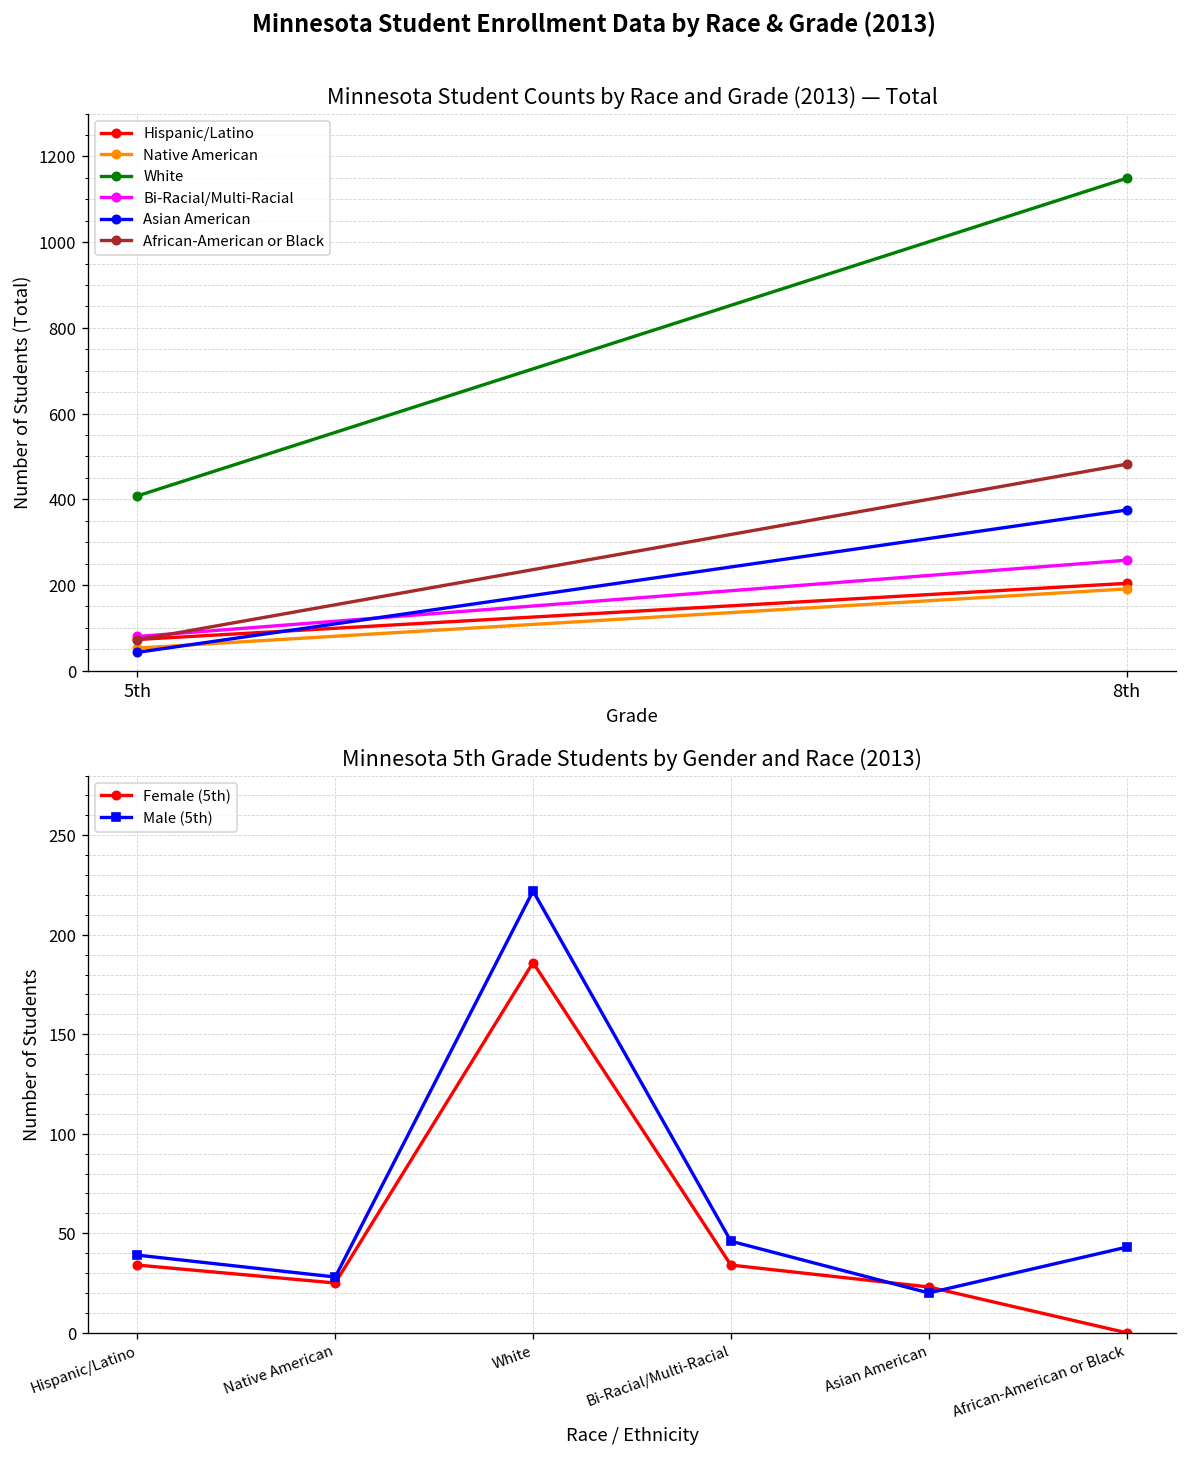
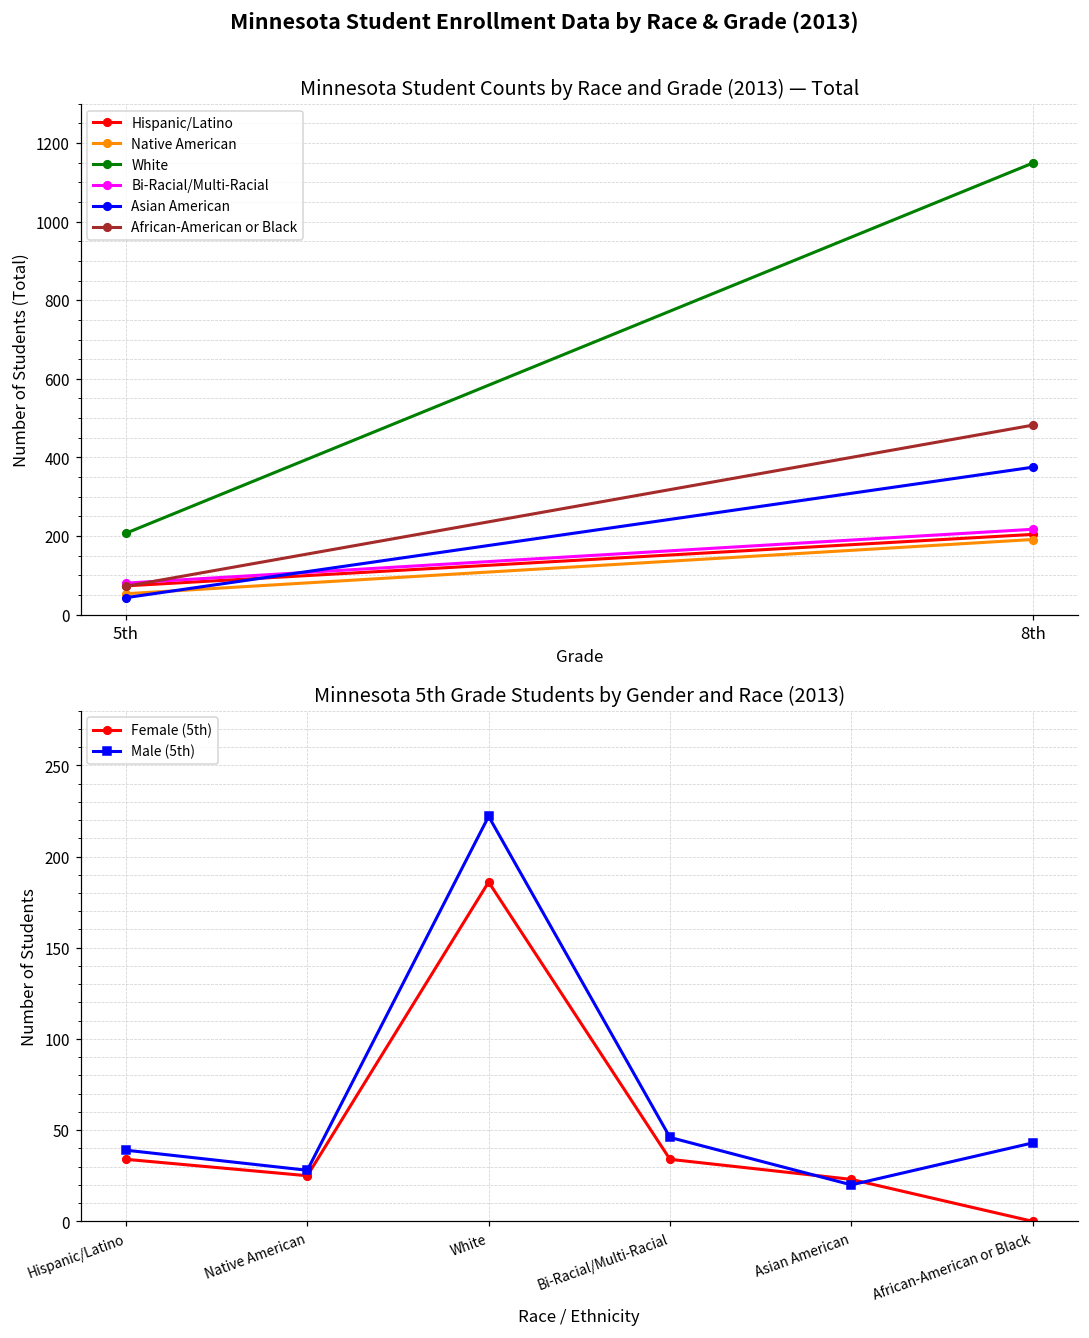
Minnesota Student Counts by Race and Grade (2013) — Total, White, 5th: 410 -> 210
Minnesota Student Counts by Race and Grade (2013) — Total, Bi-Racial/Multi-Racial, 8th: 260 -> 220
